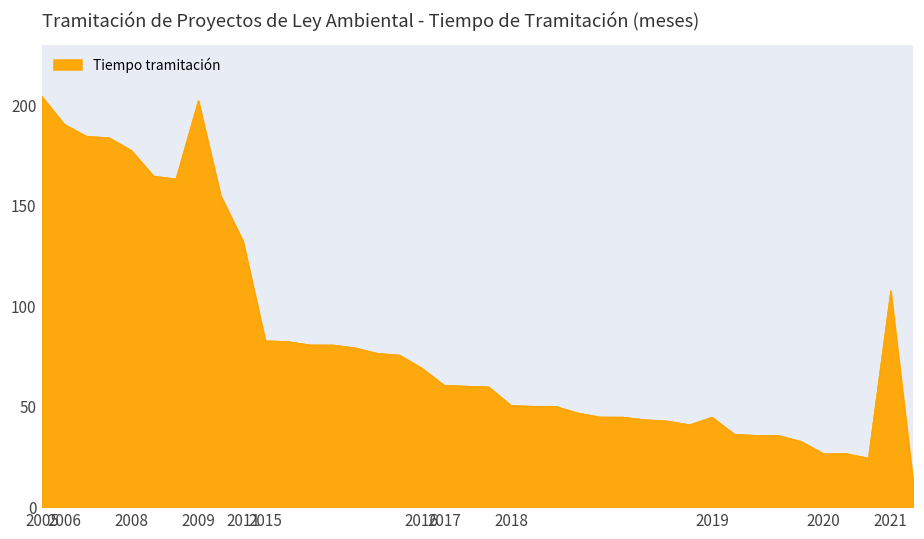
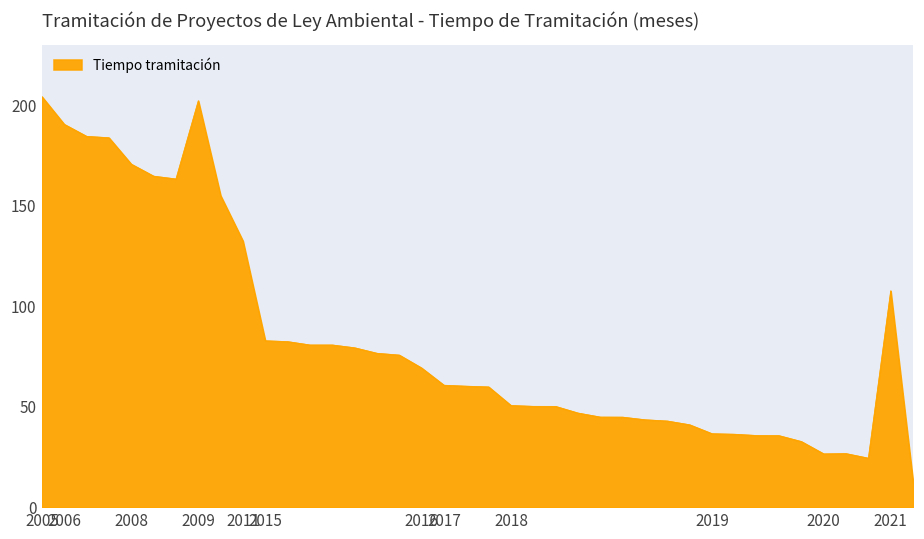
2008: 178 -> 171
2019: 45 -> 37
